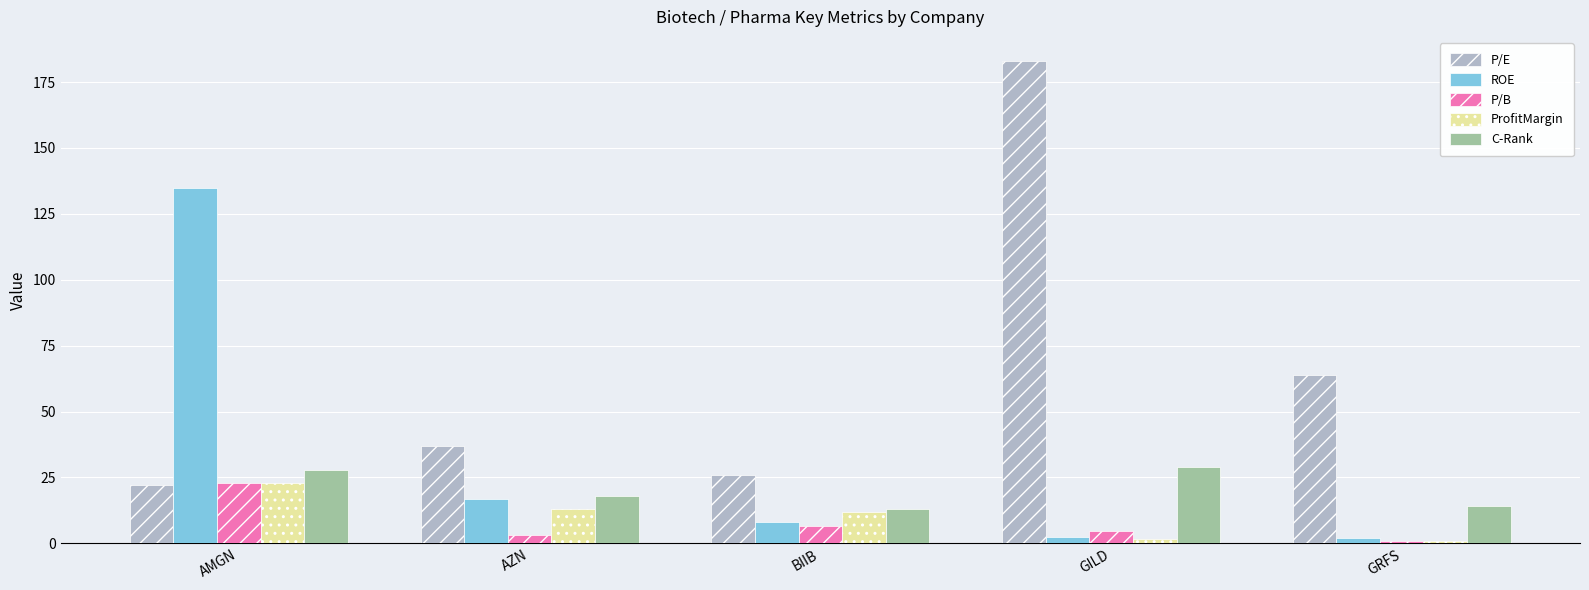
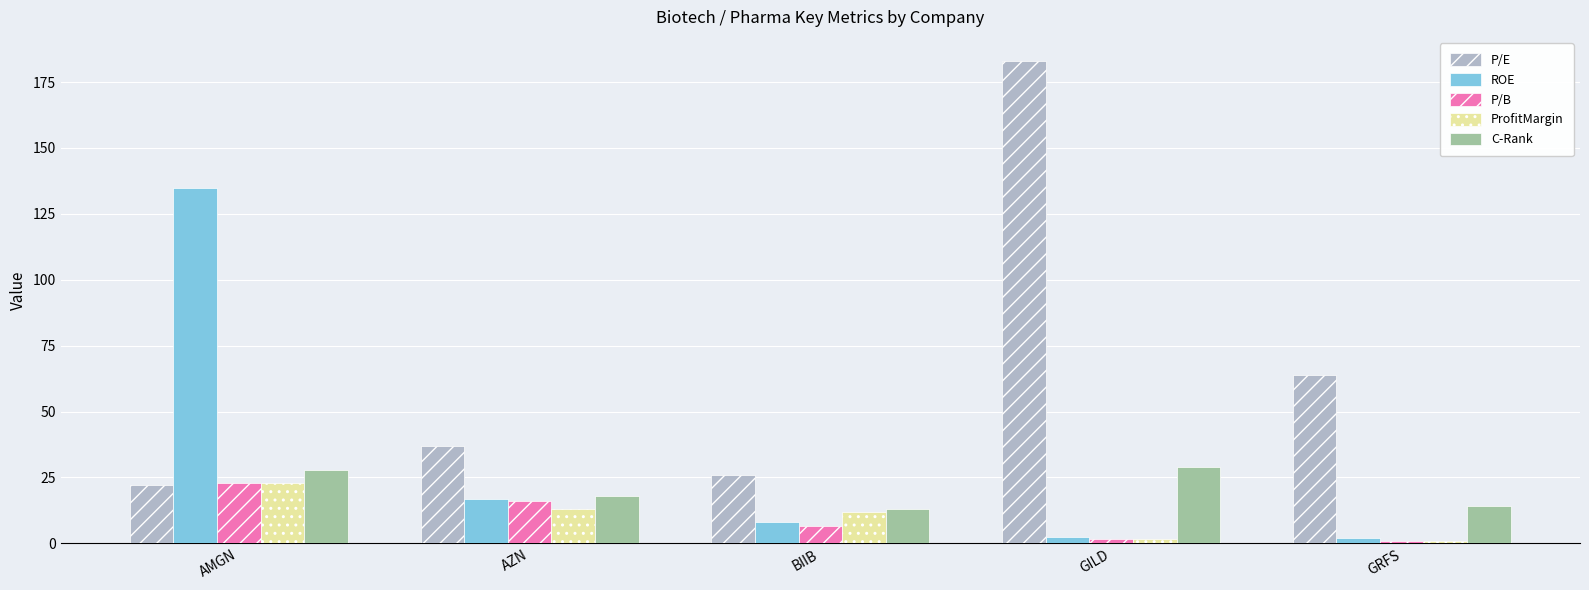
P/B, AZN: 3 -> 16
P/B, GILD: 5 -> 2
